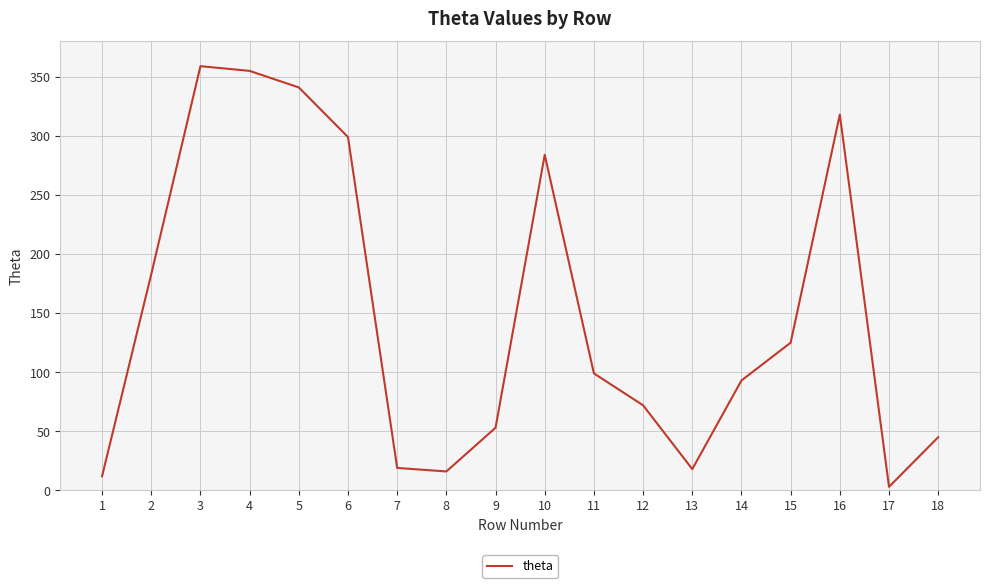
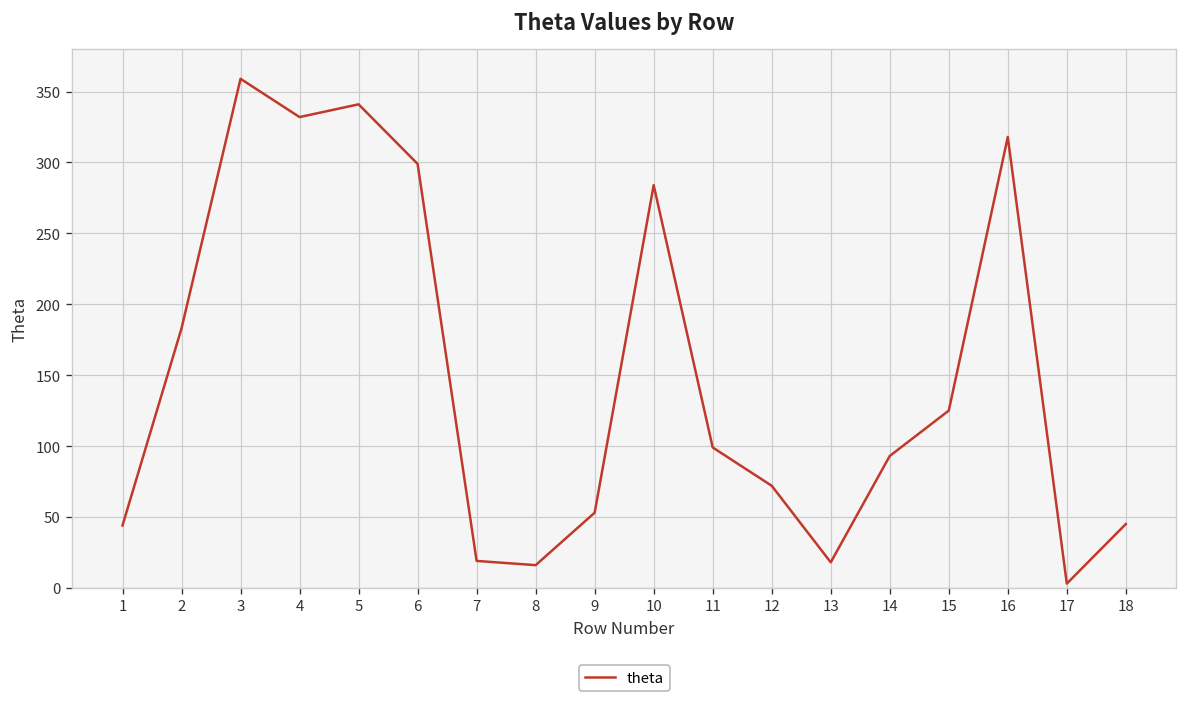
1: 12 -> 44
4: 355 -> 332
